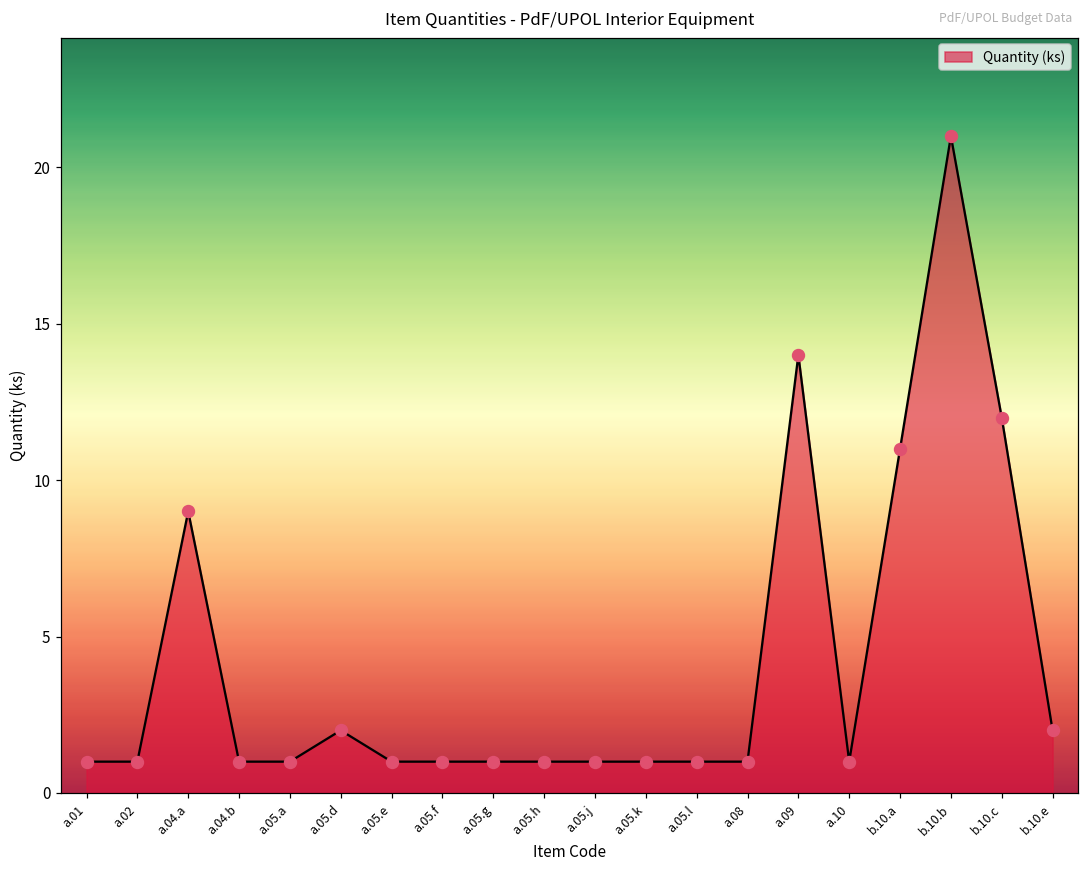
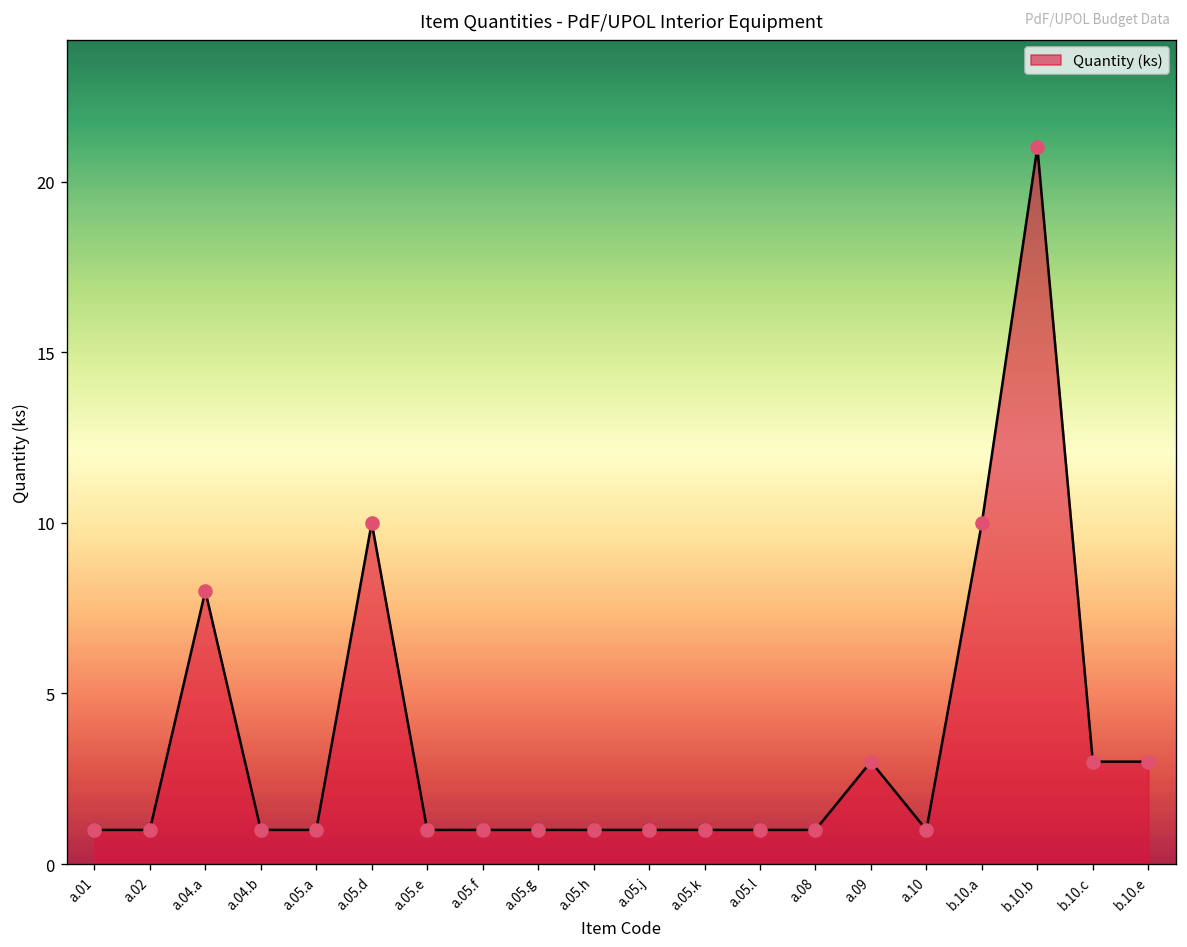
a.04.a: 9 -> 8
a.05.d: 2 -> 10
a.09: 14 -> 3
b.10.a: 11 -> 10
b.10.c: 12 -> 3
b.10.e: 2 -> 3
